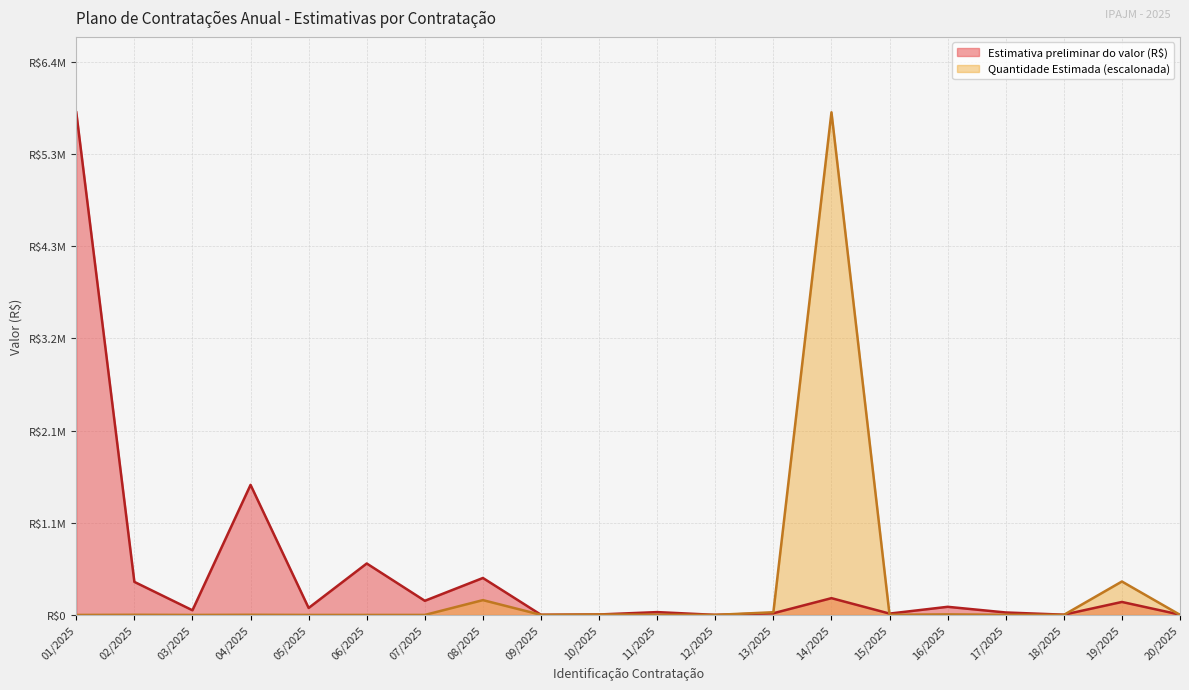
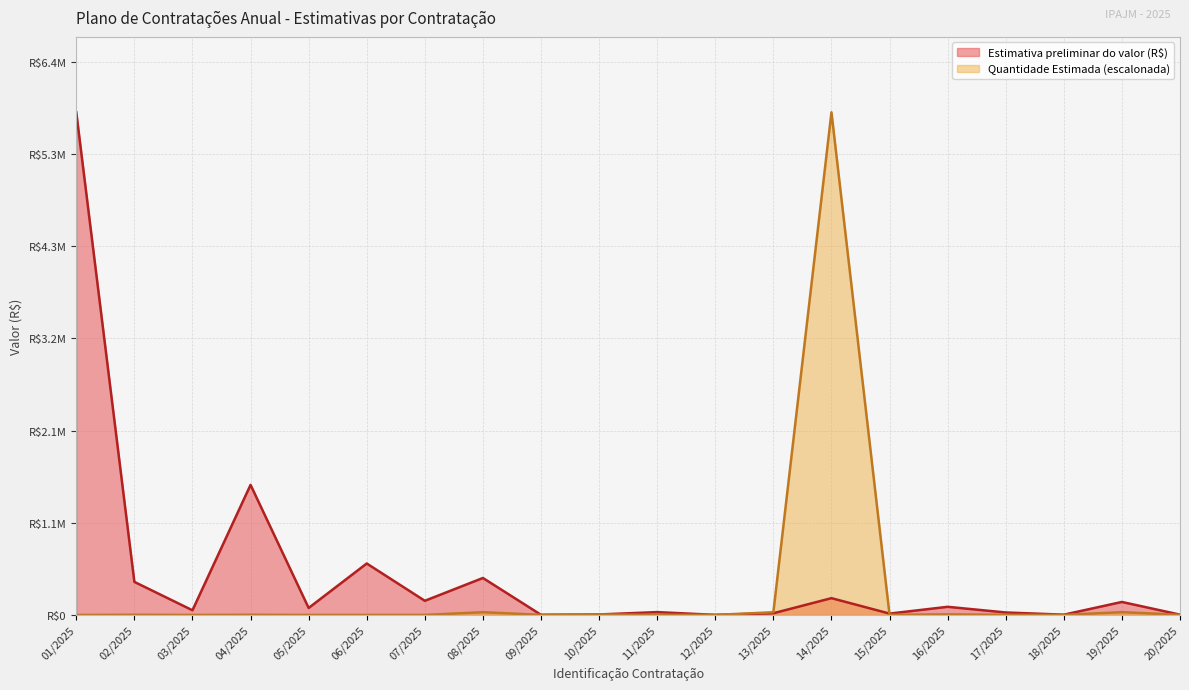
Quantidade Estimada (escalonada), 08/2025: R$200000 -> R$0
Quantidade Estimada (escalonada), 19/2025: R$400000 -> R$0
